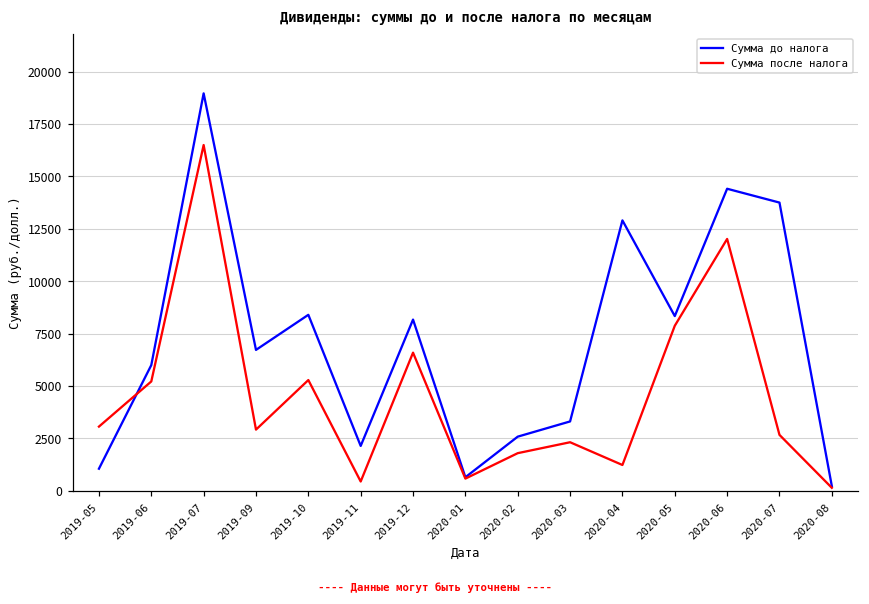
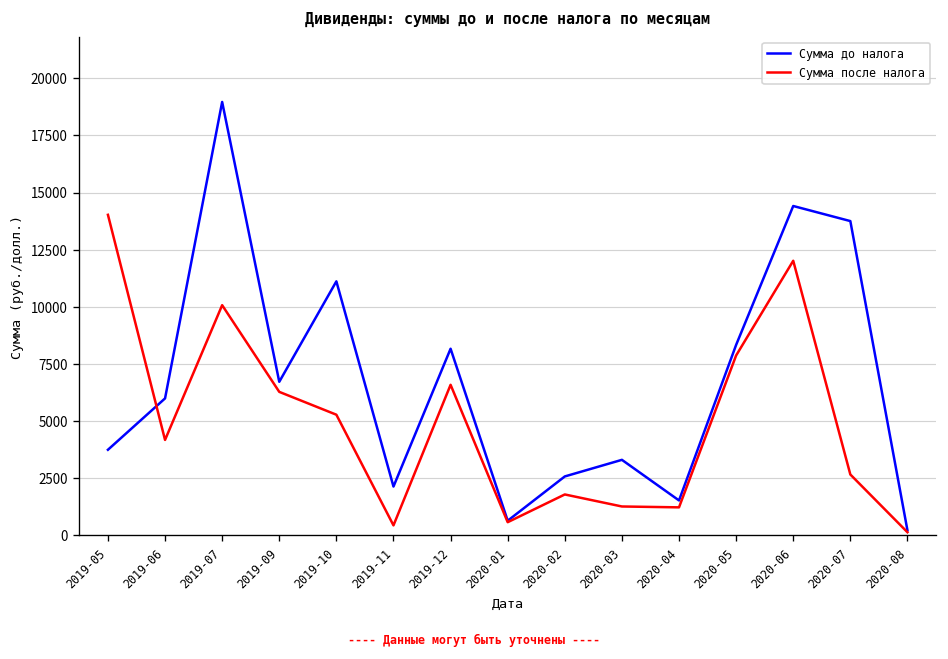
Сумма до налога, 2019-05: 1100 -> 3700
Сумма после налога, 2019-05: 3100 -> 14000
Сумма после налога, 2019-06: 5200 -> 4200
Сумма после налога, 2019-07: 16500 -> 10100
Сумма после налога, 2019-09: 2900 -> 6300
Сумма до налога, 2019-10: 8400 -> 11100
Сумма после налога, 2020-03: 2300 -> 1300
Сумма до налога, 2020-04: 12900 -> 1500
